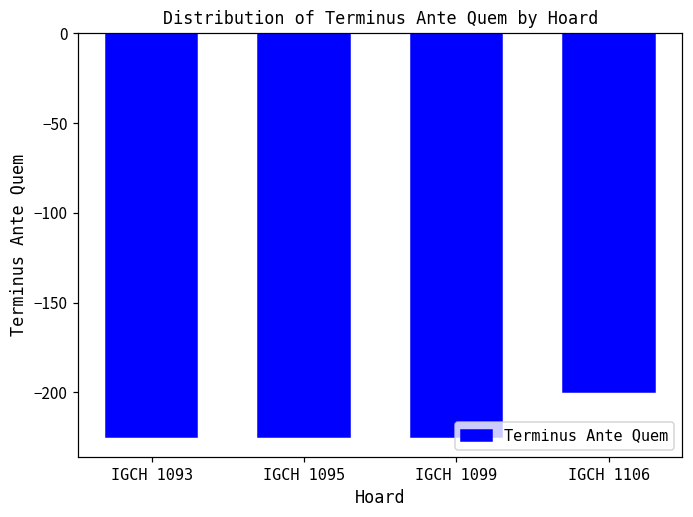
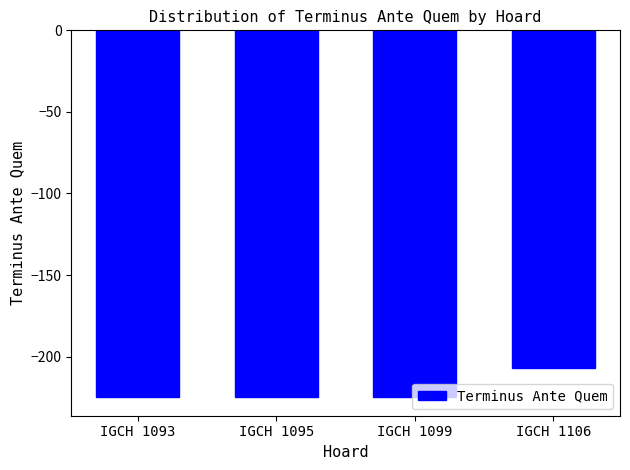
IGCH 1106: -200 -> -207
